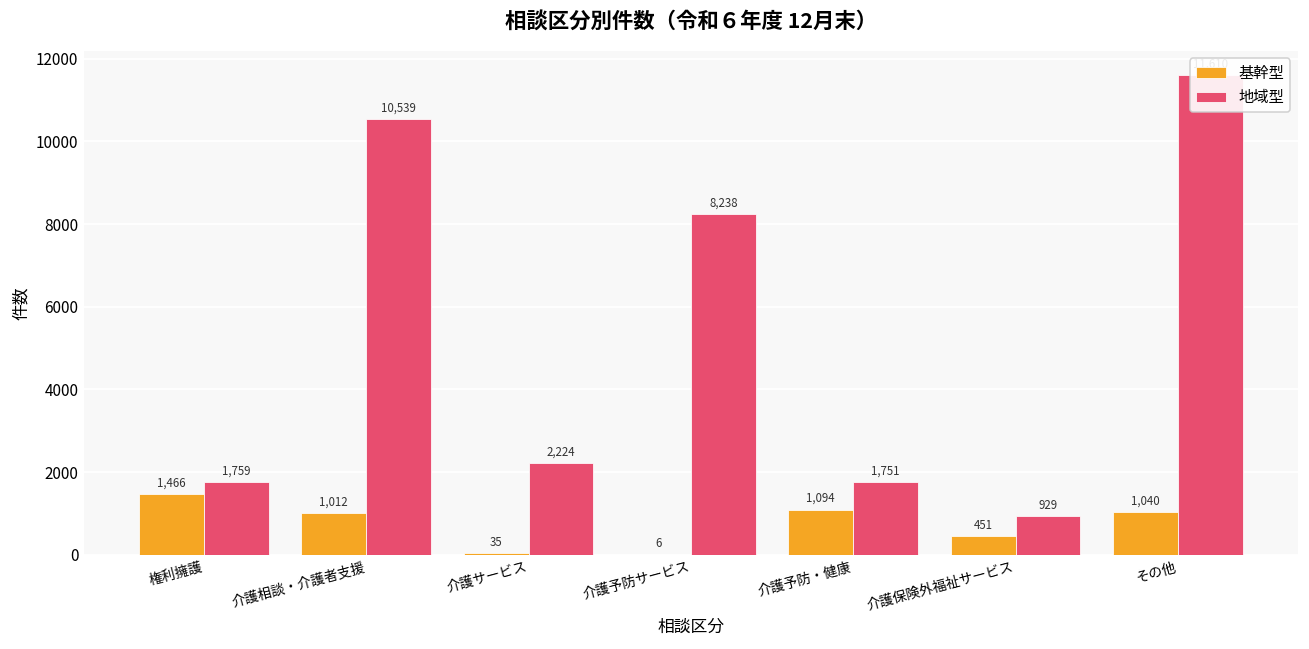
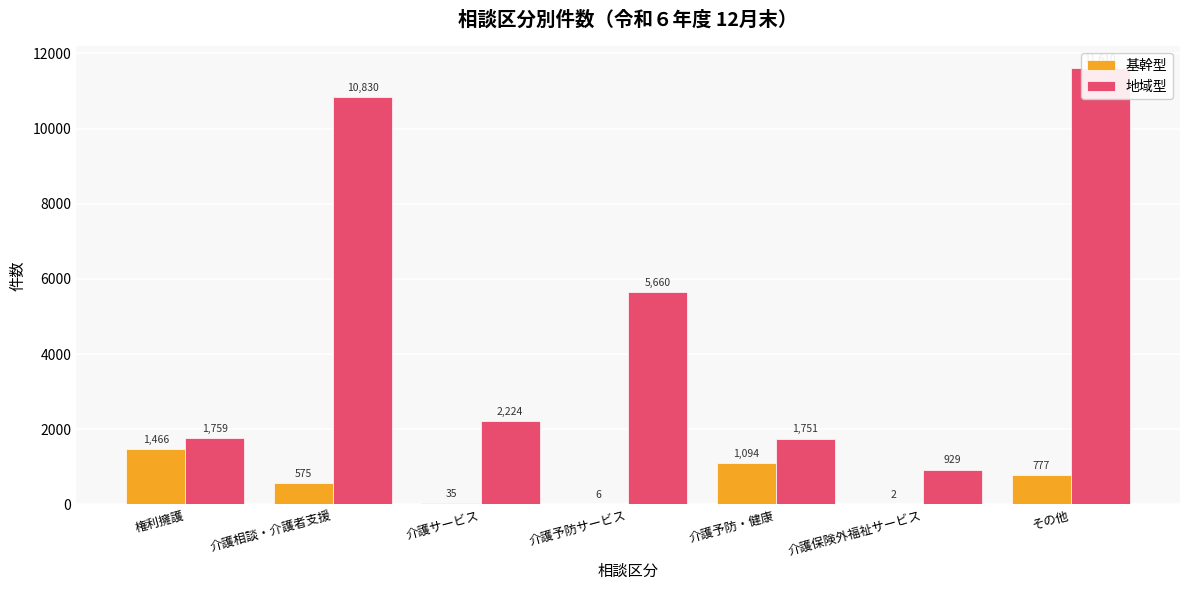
基幹型, 介護相談・介護者支援: 1,012 -> 575
地域型, 介護相談・介護者支援: 10,539 -> 10,830
地域型, 介護予防サービス: 8,238 -> 5,660
基幹型, 介護保険外福祉サービス: 451 -> 2
基幹型, その他: 1,040 -> 777
